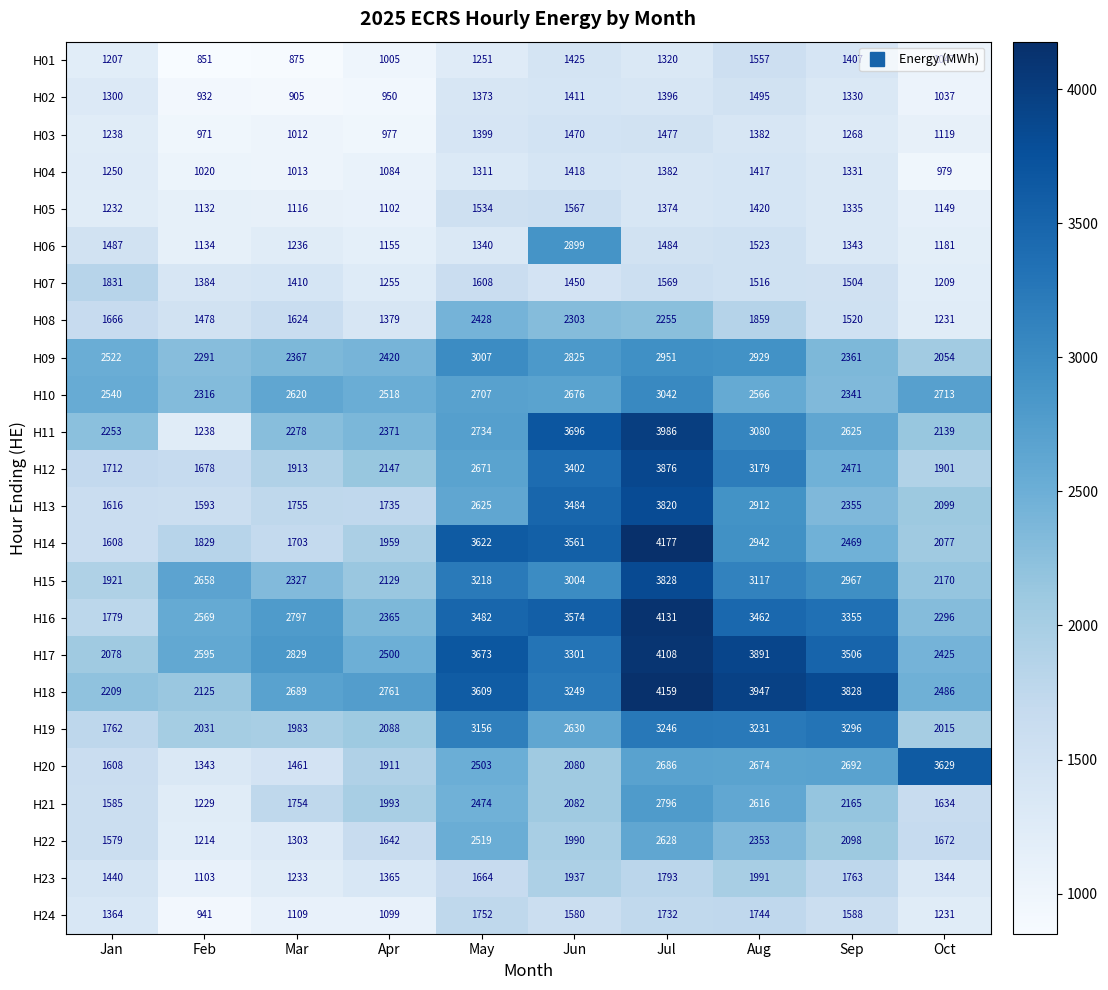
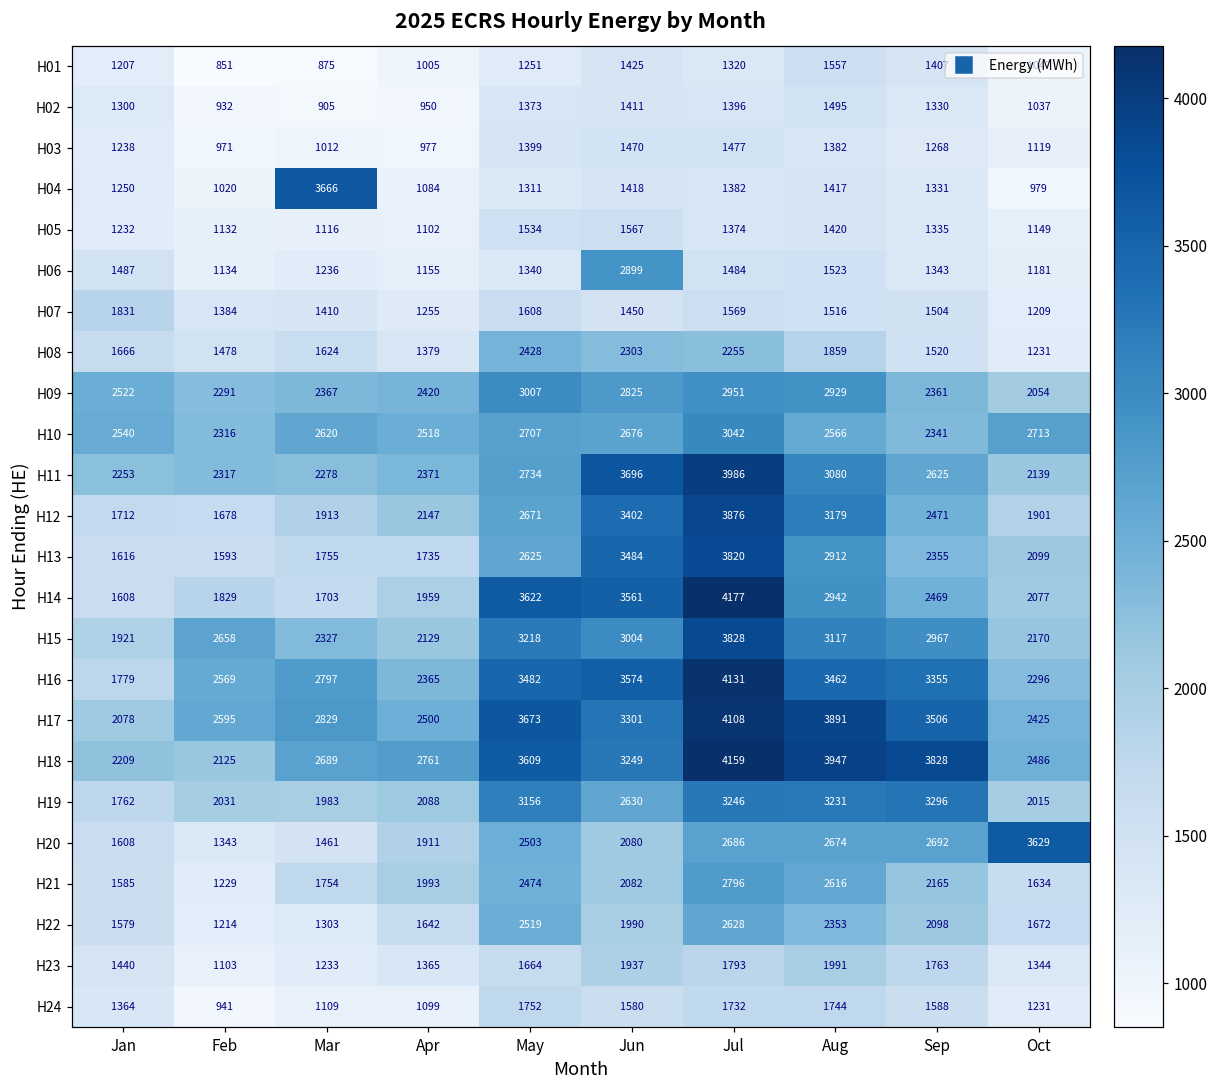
H04, Mar: 1013 -> 3666
H11, Feb: 1238 -> 2317
